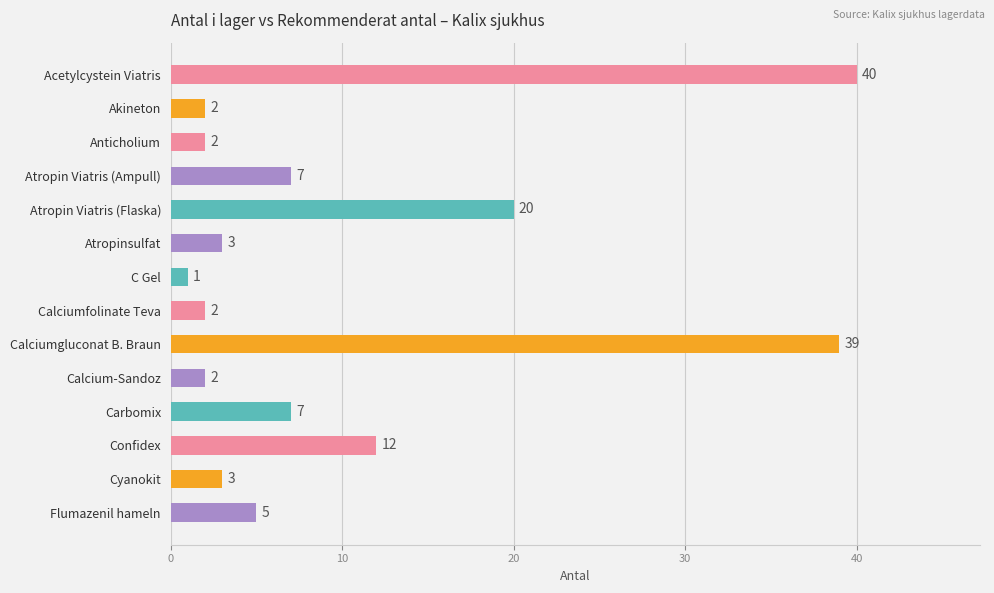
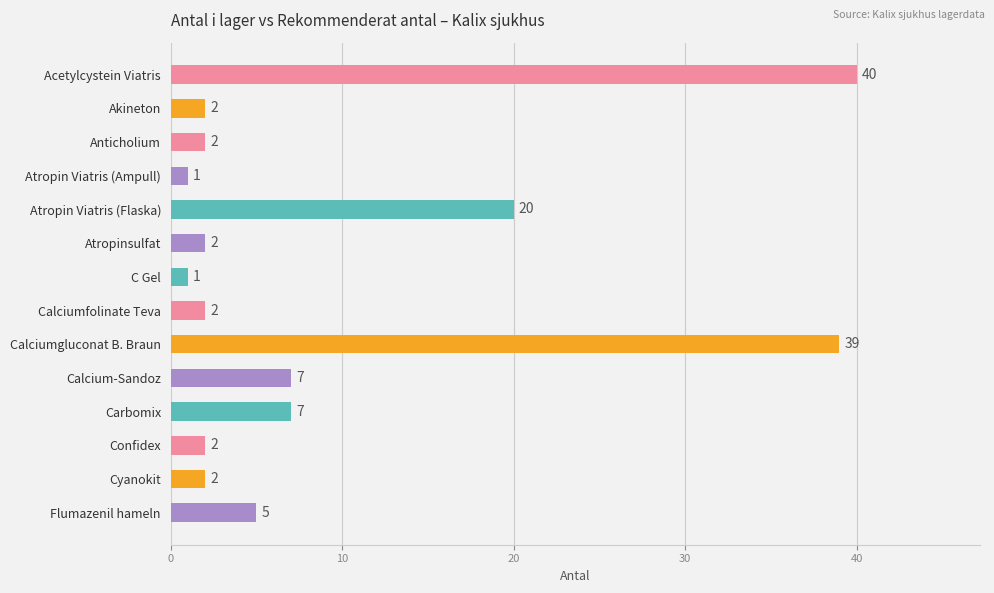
Atropin Viatris (Ampull): 7 -> 1
Atropinsulfat: 3 -> 2
Calcium-Sandoz: 2 -> 7
Confidex: 12 -> 2
Cyanokit: 3 -> 2
